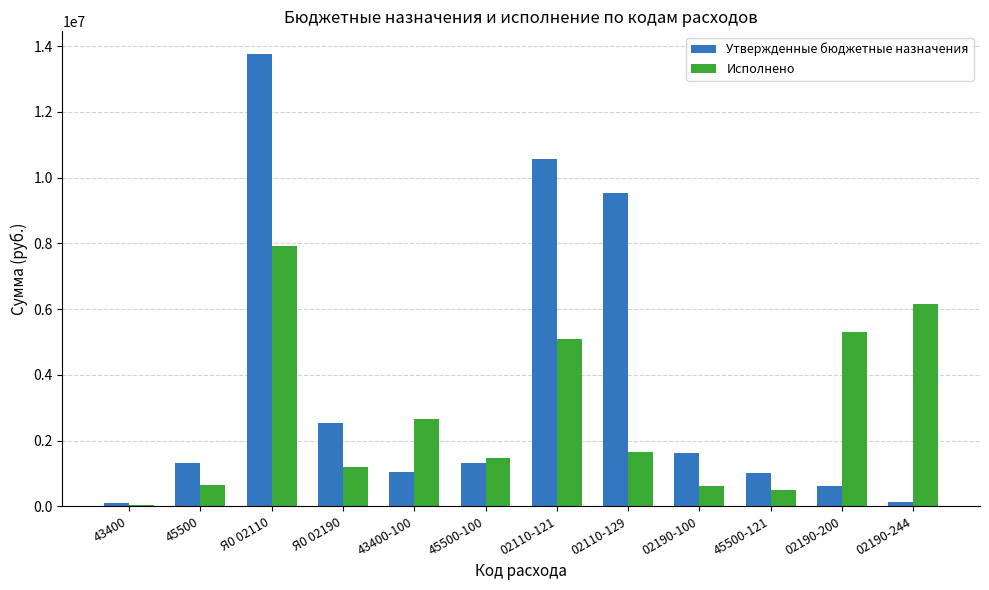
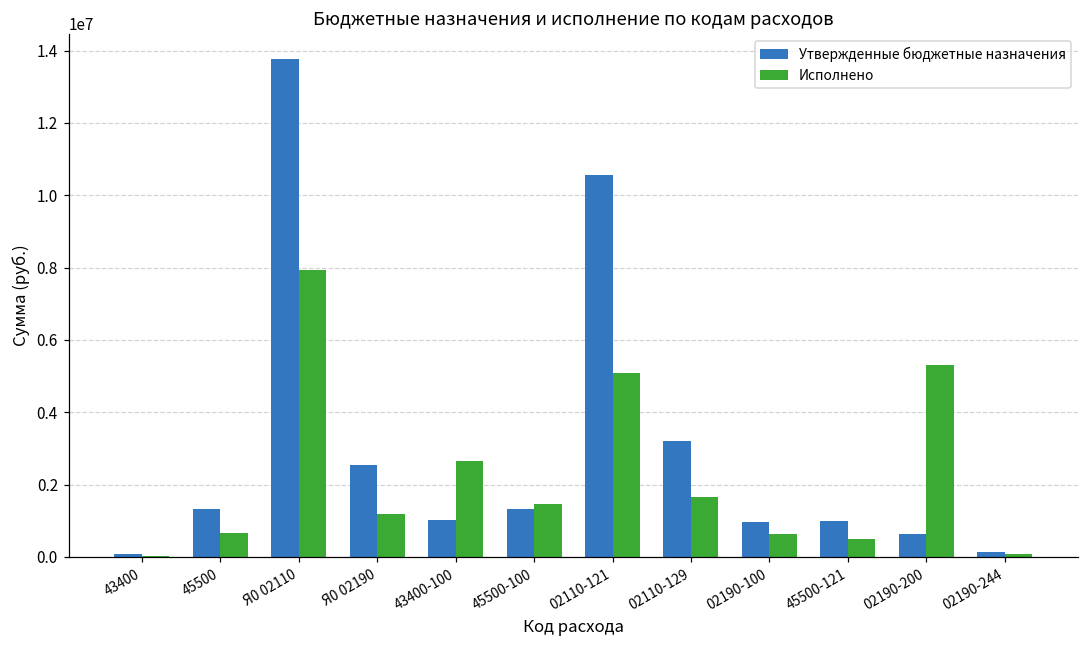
Утвержденные бюджетные назначения, 02110-129: 9500000 -> 3200000
Утвержденные бюджетные назначения, 02190-100: 1600000 -> 1000000
Исполнено, 02190-244: 6200000 -> 100000
